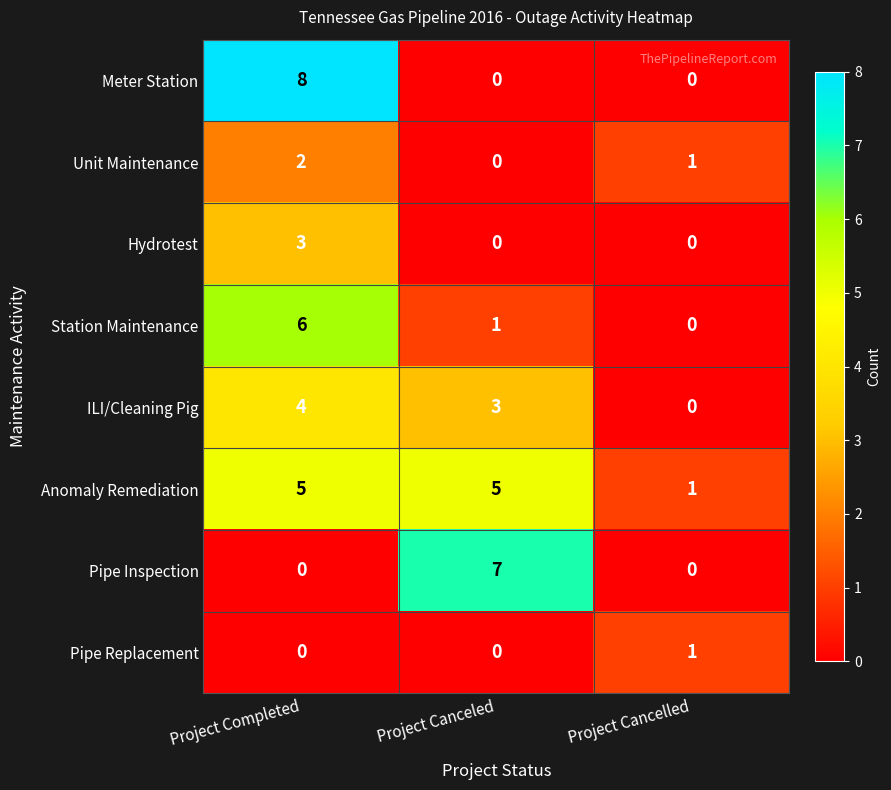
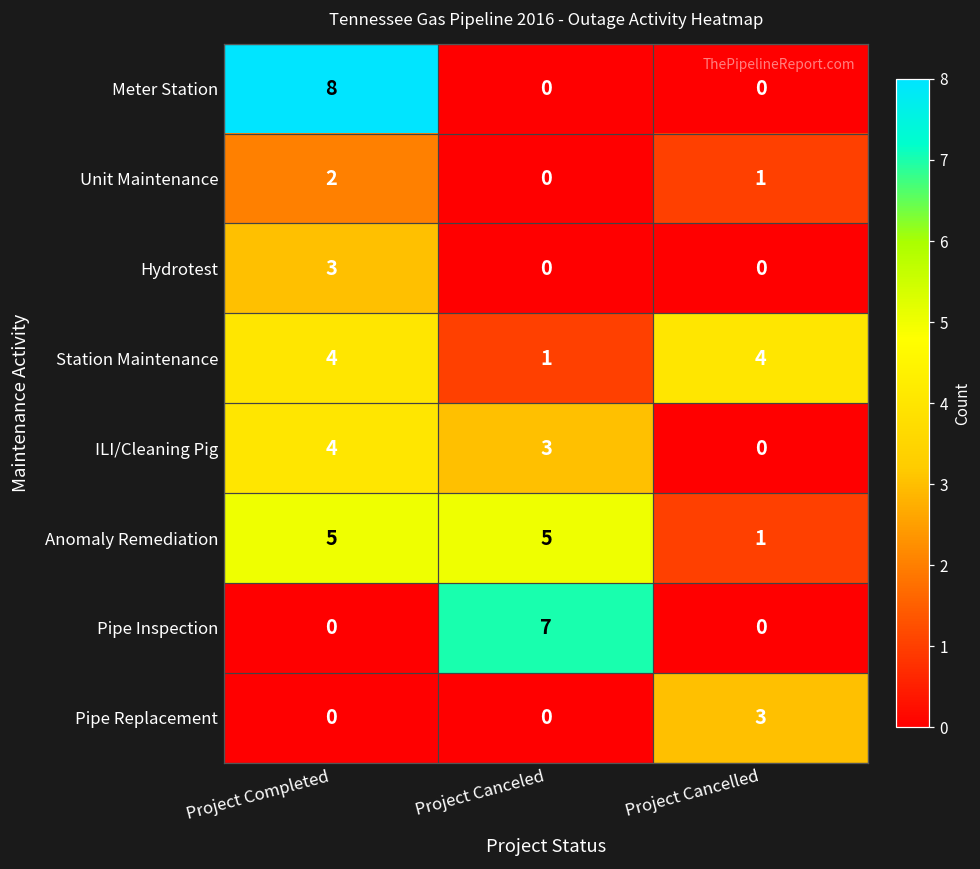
Station Maintenance, Project Completed: 6 -> 4
Station Maintenance, Project Cancelled: 0 -> 4
Pipe Replacement, Project Cancelled: 1 -> 3
